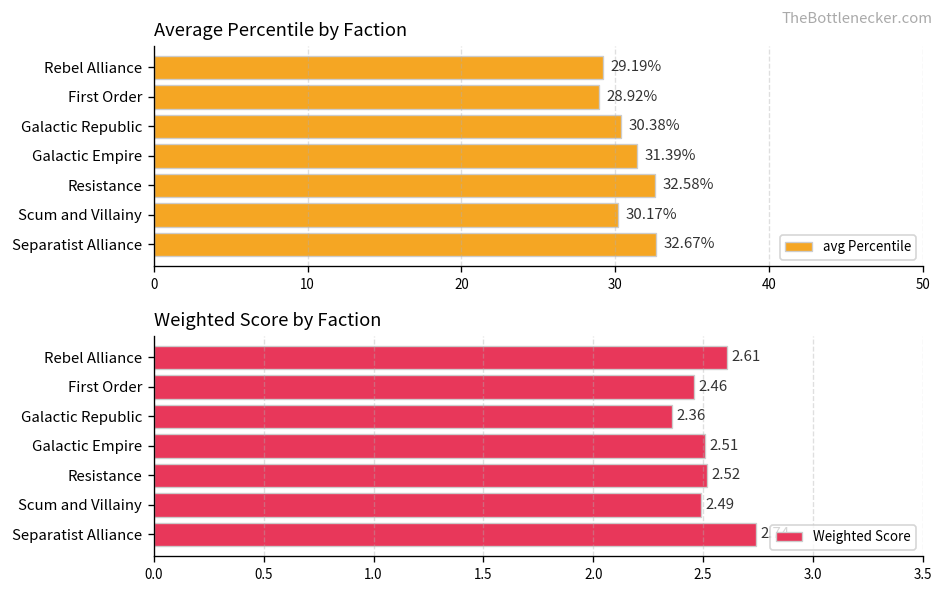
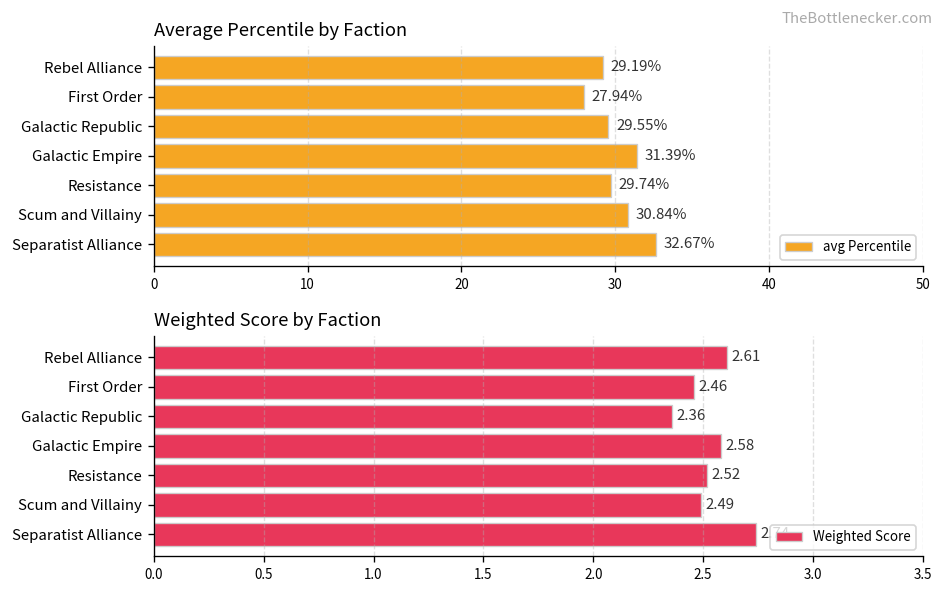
Average Percentile by Faction, First Order: 28.92% -> 27.94%
Average Percentile by Faction, Galactic Republic: 30.38% -> 29.55%
Average Percentile by Faction, Resistance: 32.58% -> 29.74%
Average Percentile by Faction, Scum and Villainy: 30.17% -> 30.84%
Weighted Score by Faction, Galactic Empire: 2.51 -> 2.58
